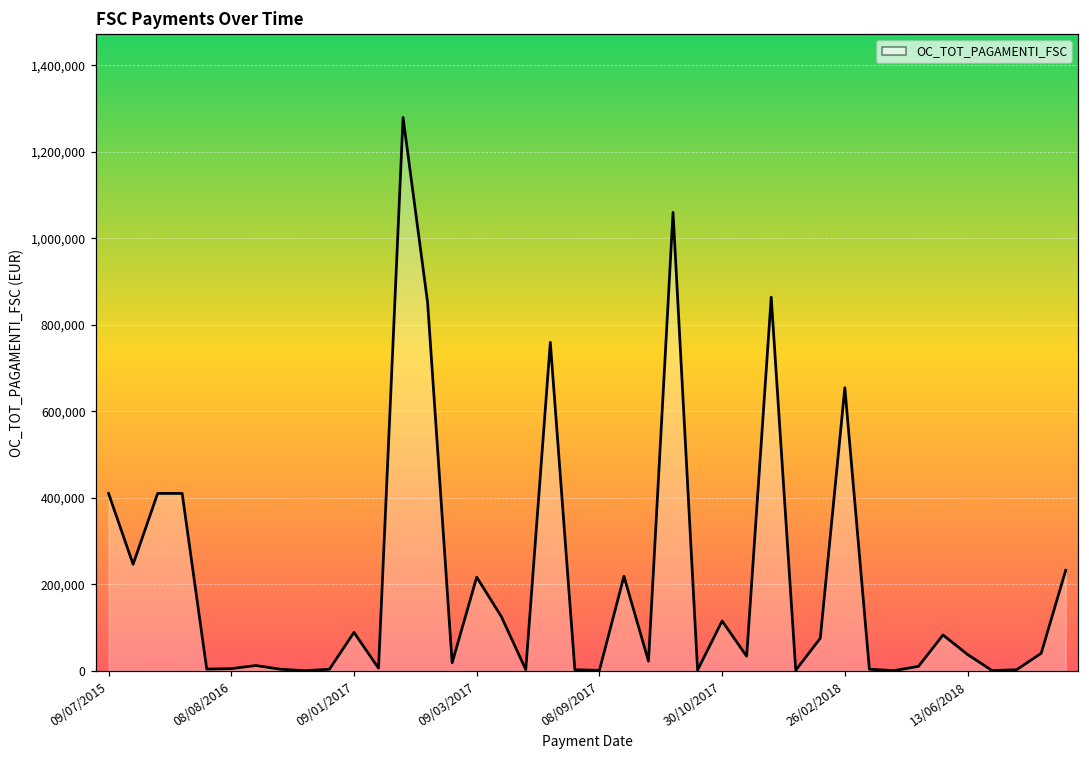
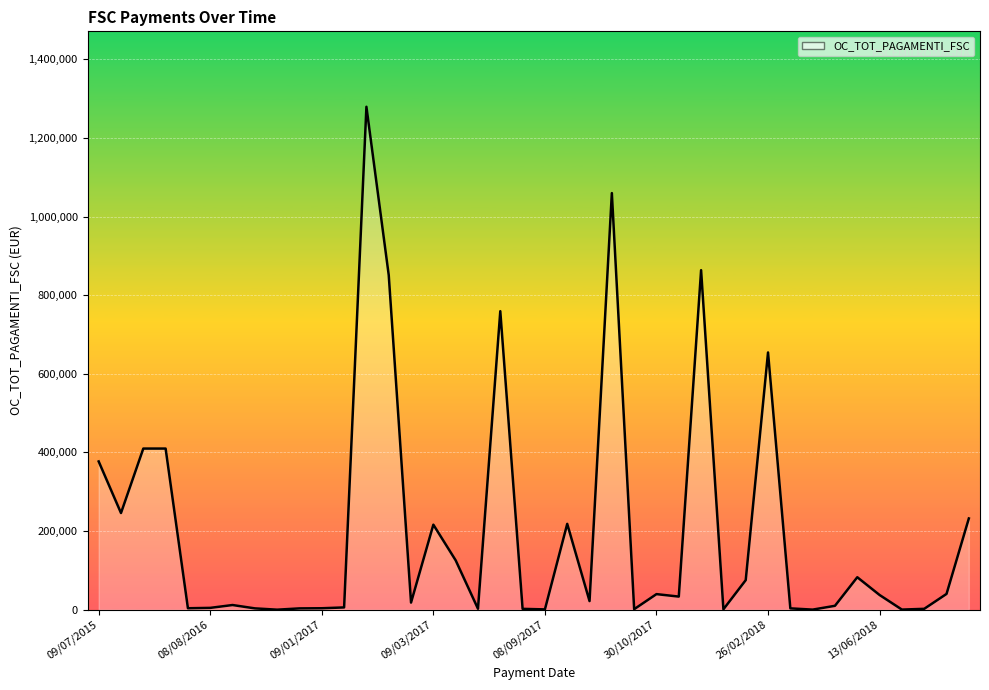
09/07/2015: 410,000 -> 380,000
09/01/2017: 90,000 -> 0
30/10/2017: 110,000 -> 40,000
